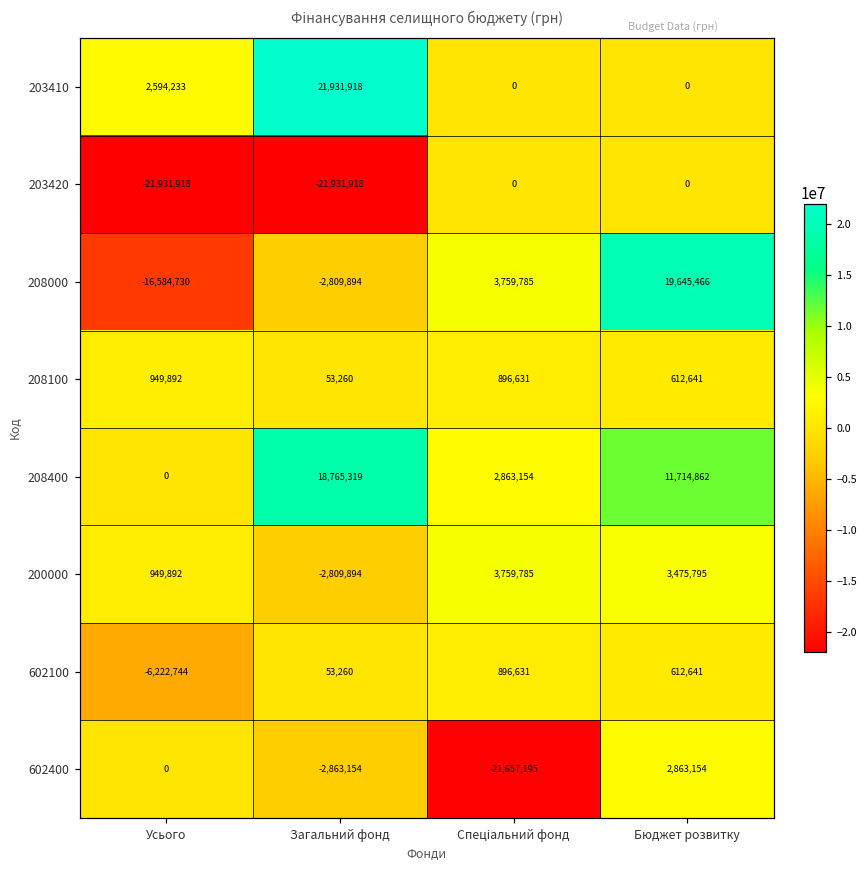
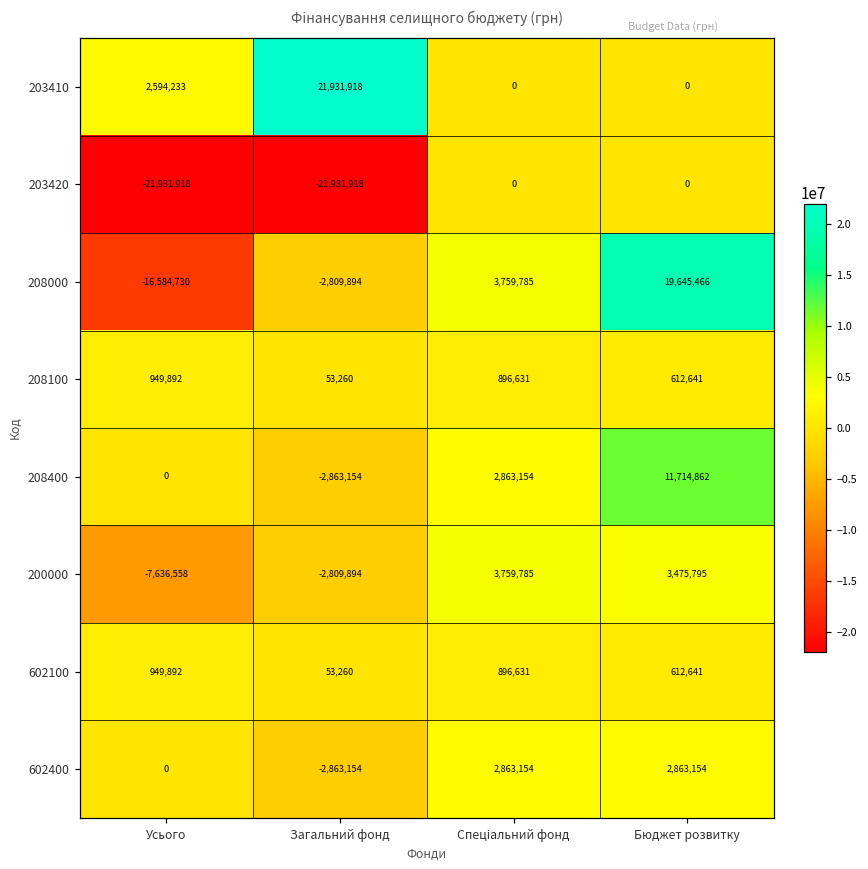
208400, Загальний фонд: 18,765,319 -> -2,863,154
200000, Усього: 949,892 -> -7,636,558
602100, Усього: -6,222,744 -> 949,892
602400, Спеціальний фонд: -21,657,195 -> 2,863,154
